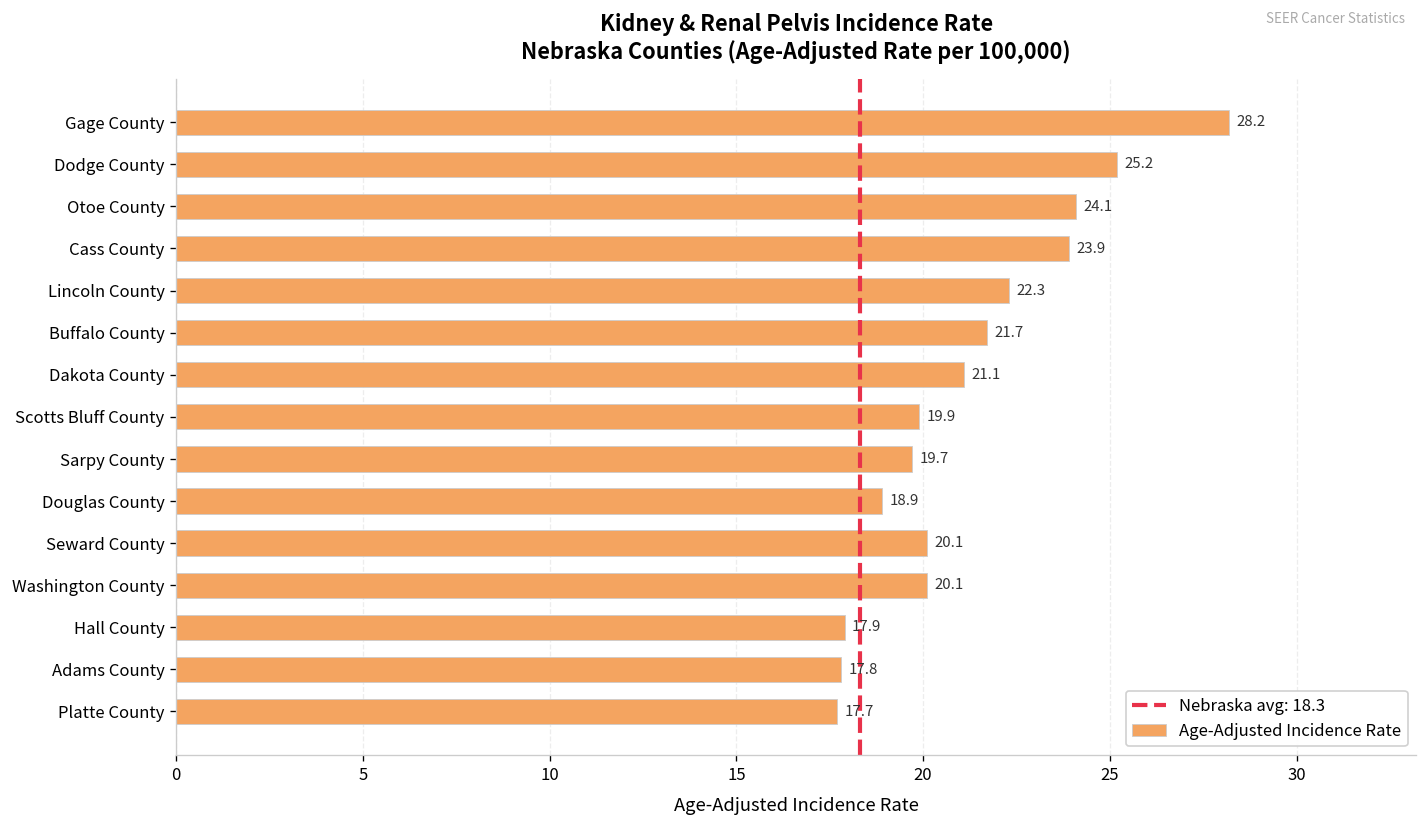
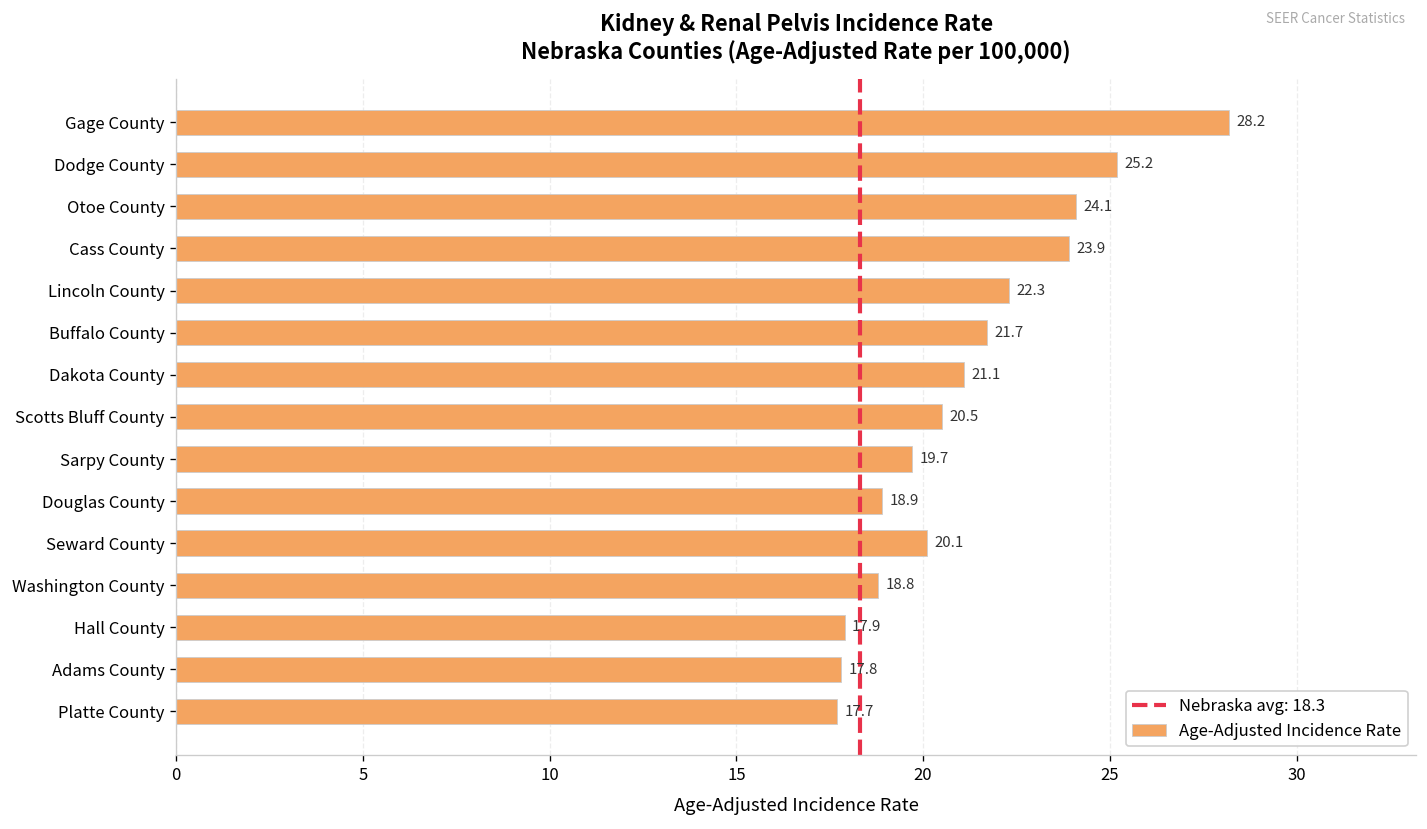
Scotts Bluff County: 19.9 -> 20.5
Washington County: 20.1 -> 18.8
